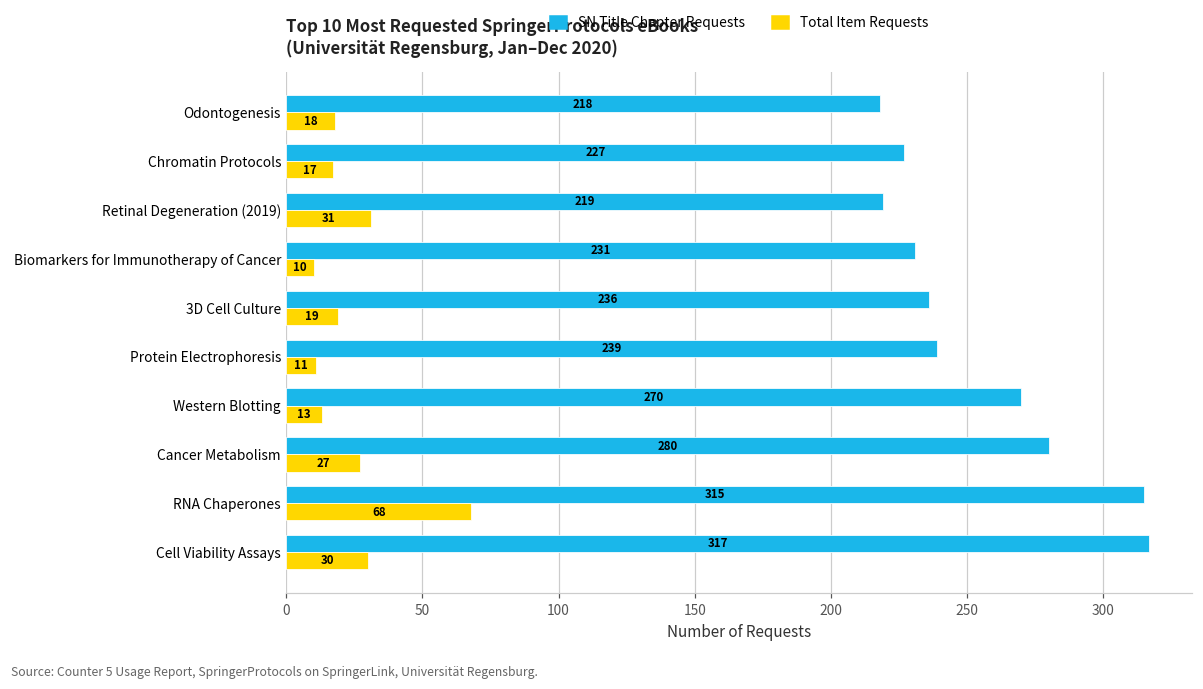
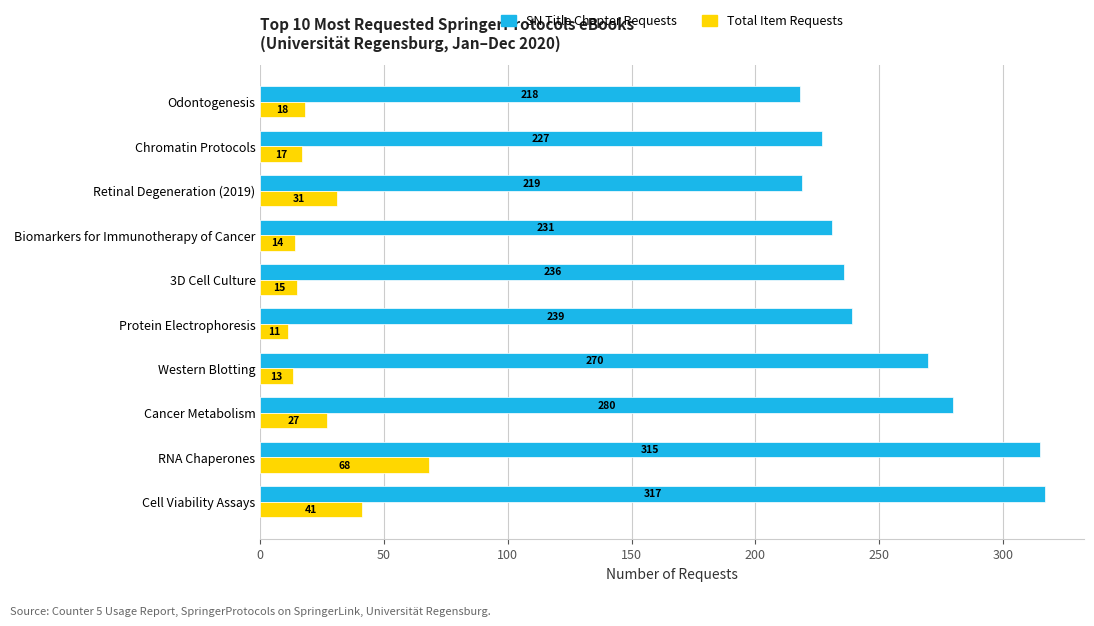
Total Item Requests, Biomarkers for Immunotherapy of Cancer: 10 -> 14
Total Item Requests, 3D Cell Culture: 19 -> 15
Total Item Requests, Cell Viability Assays: 30 -> 41
